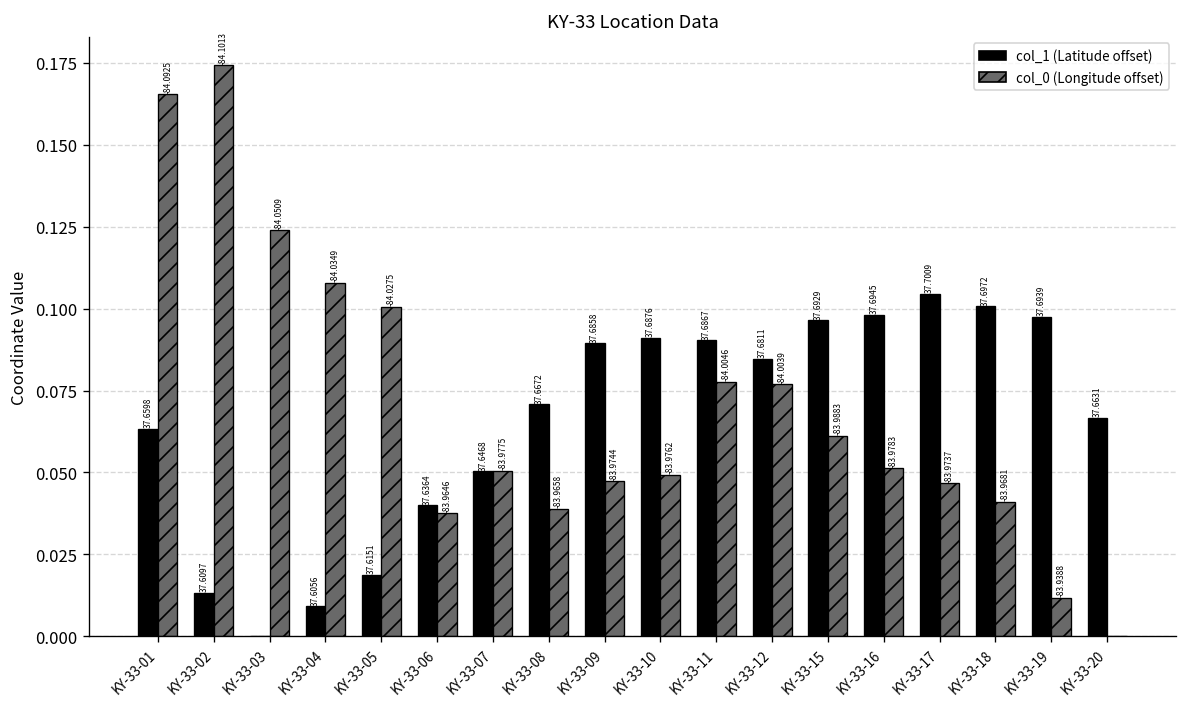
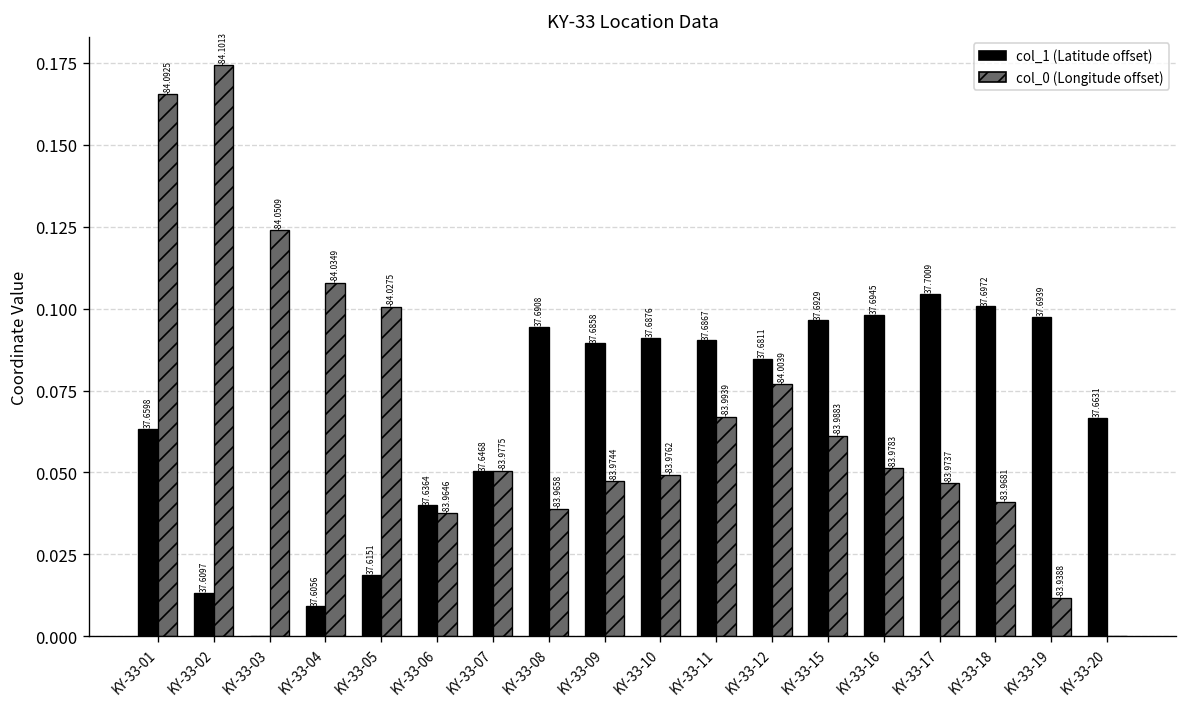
col_1 (Latitude offset), KY-33-08: 37.6672 -> 37.6908
col_0 (Longitude offset), KY-33-11: -84.0046 -> -83.9939
